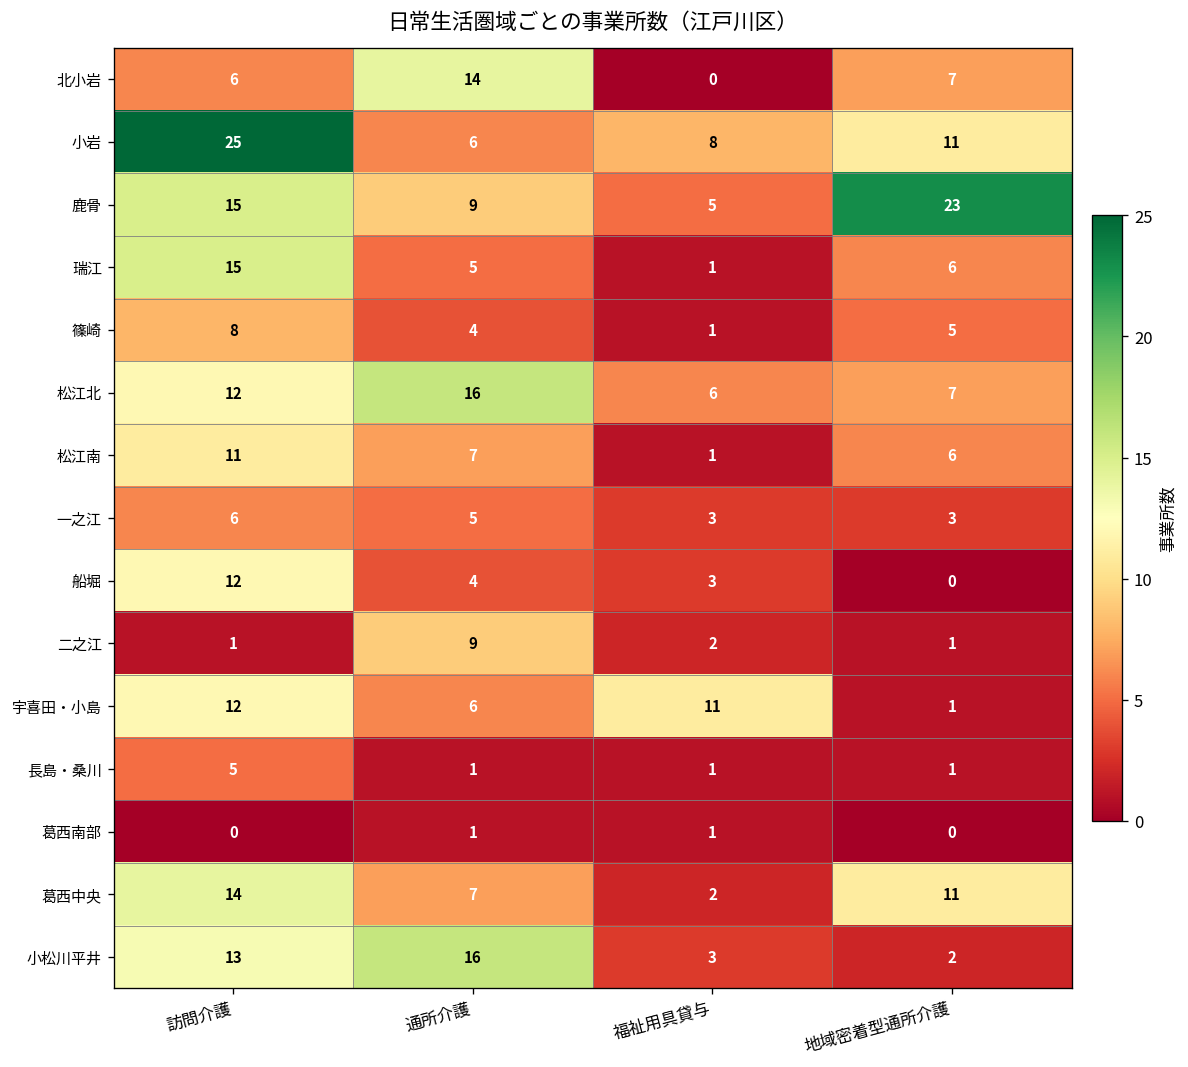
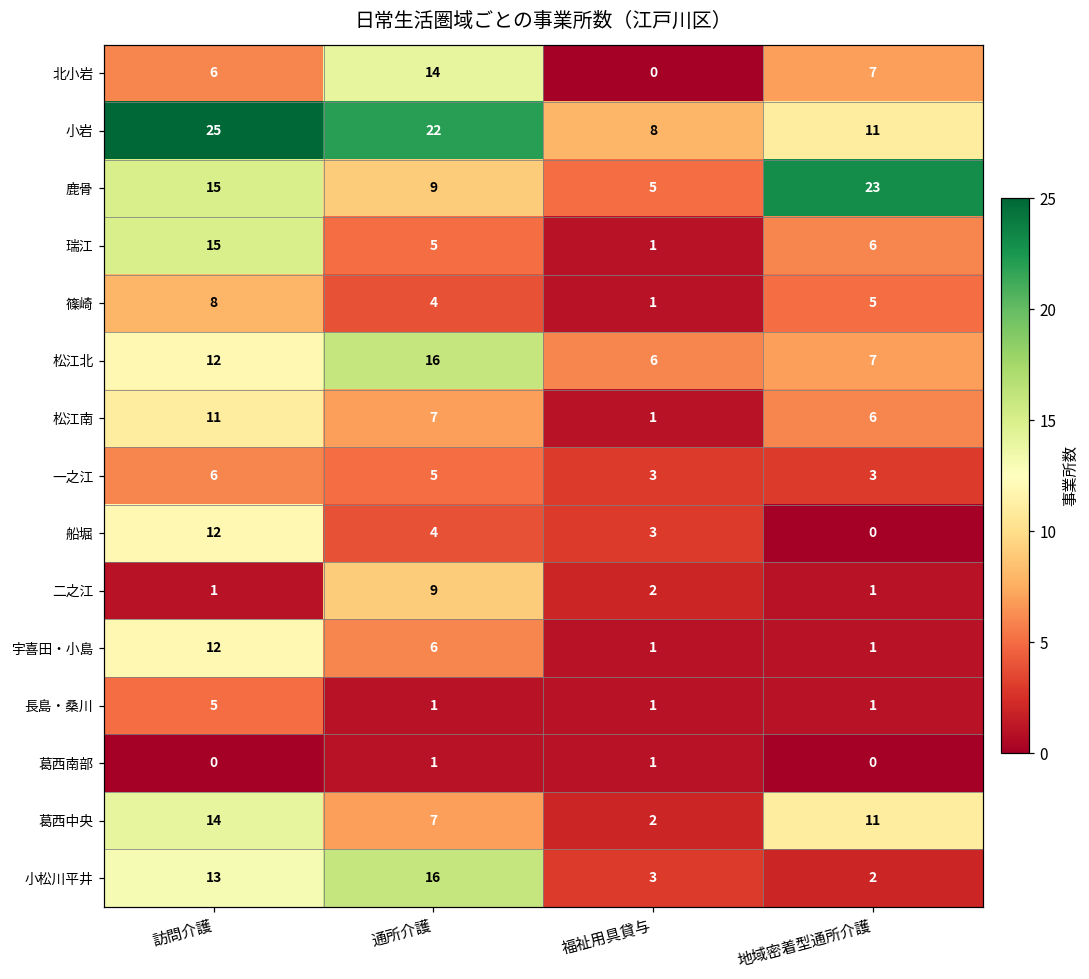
小岩, 通所介護: 6 -> 22
宇喜田・小島, 福祉用具貸与: 11 -> 1
